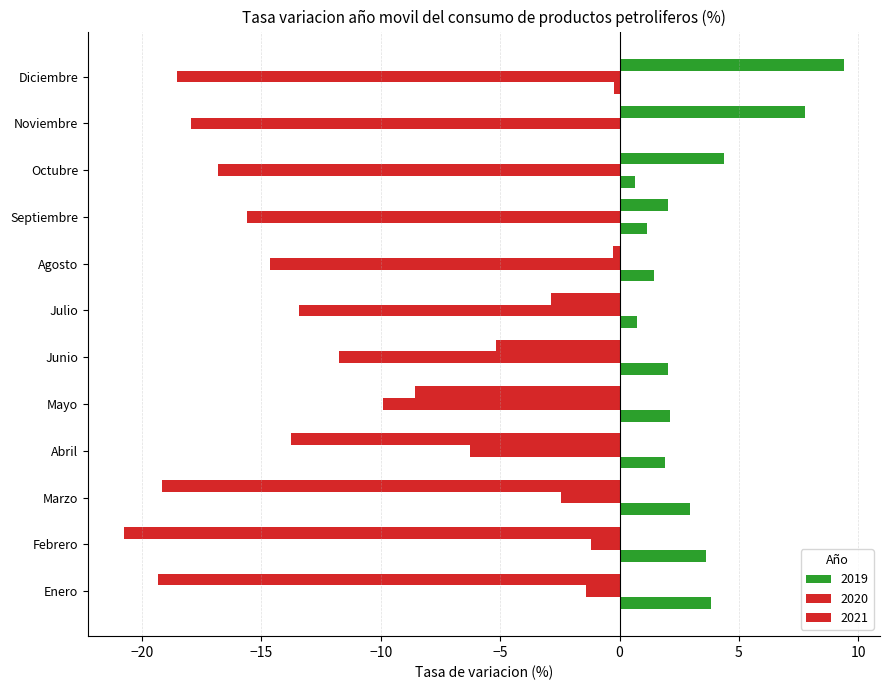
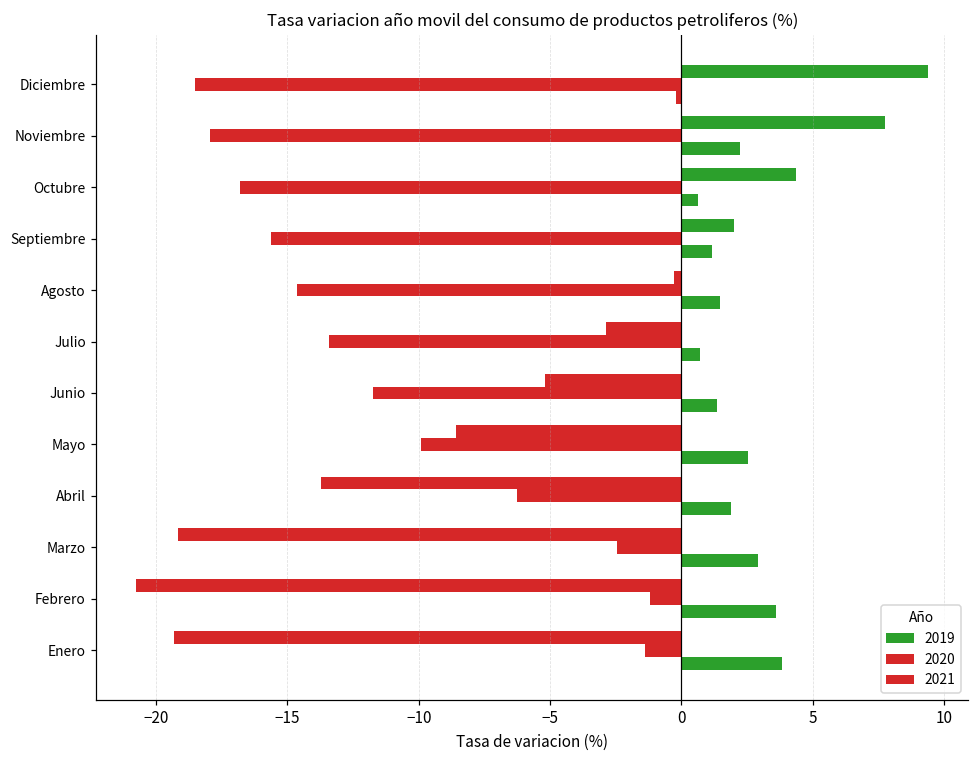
2019, Noviembre: 0.1 -> 2.2
2019, Junio: 2.0 -> 1.3
2019, Mayo: 2.1 -> 2.5
